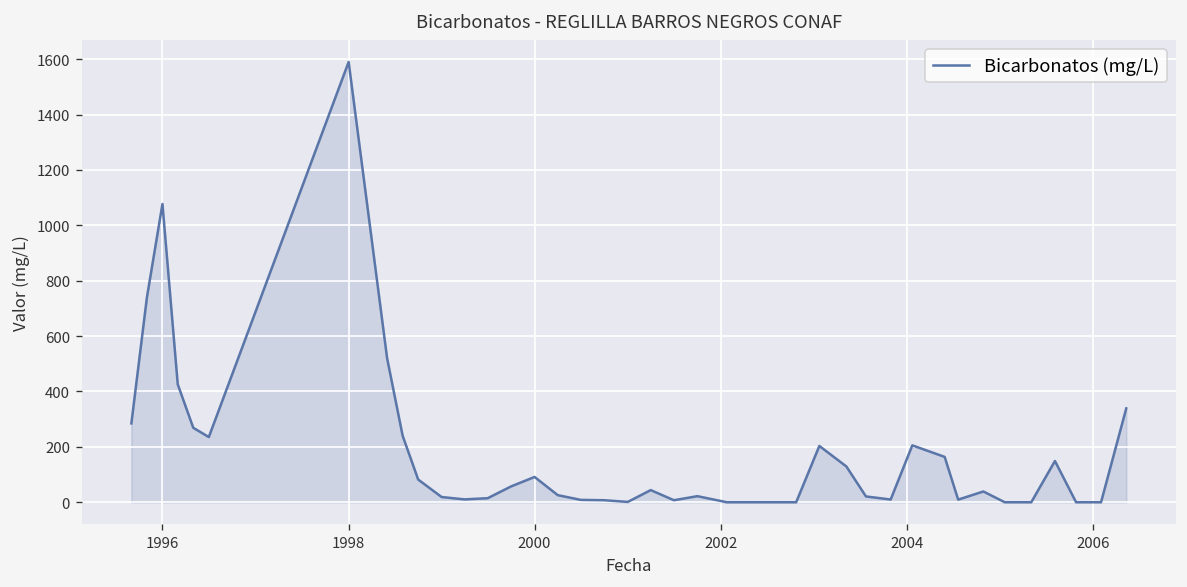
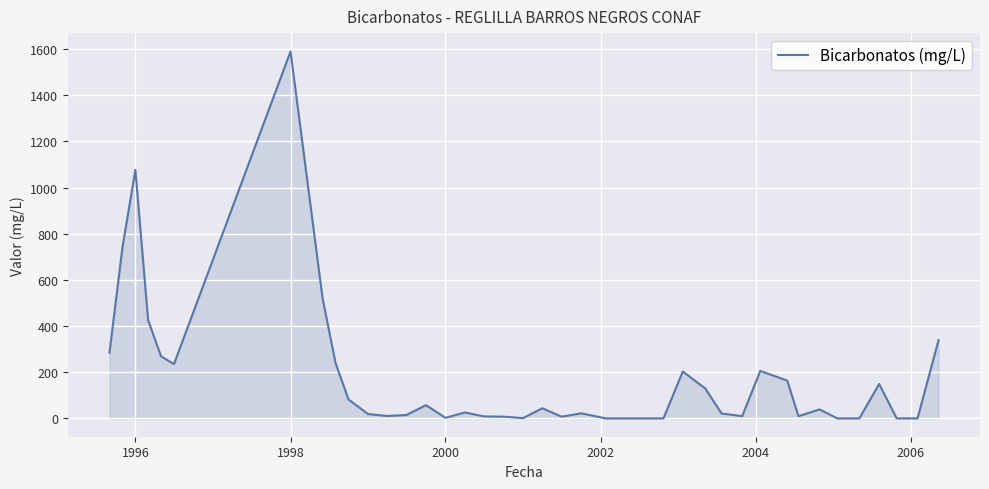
2000: 90 -> 0
